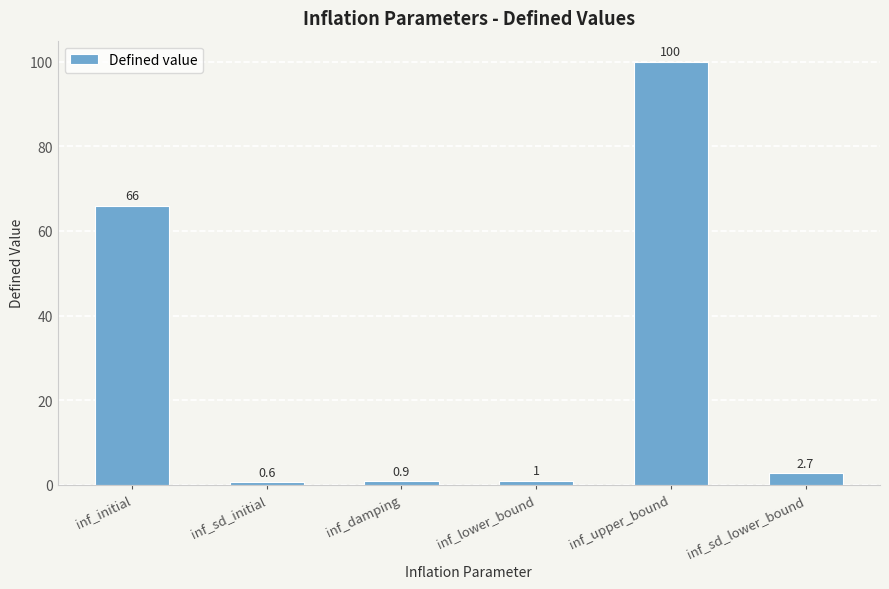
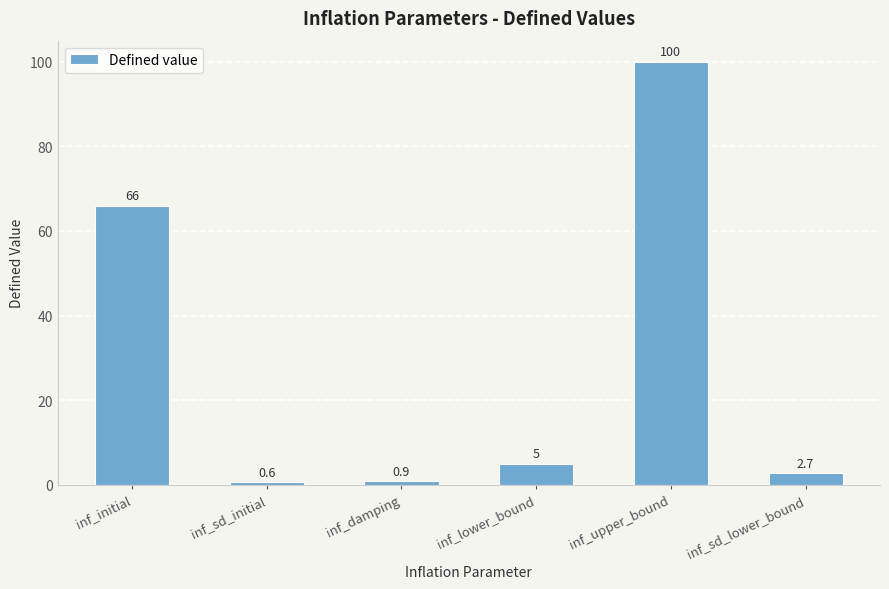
inf_lower_bound: 1 -> 5
